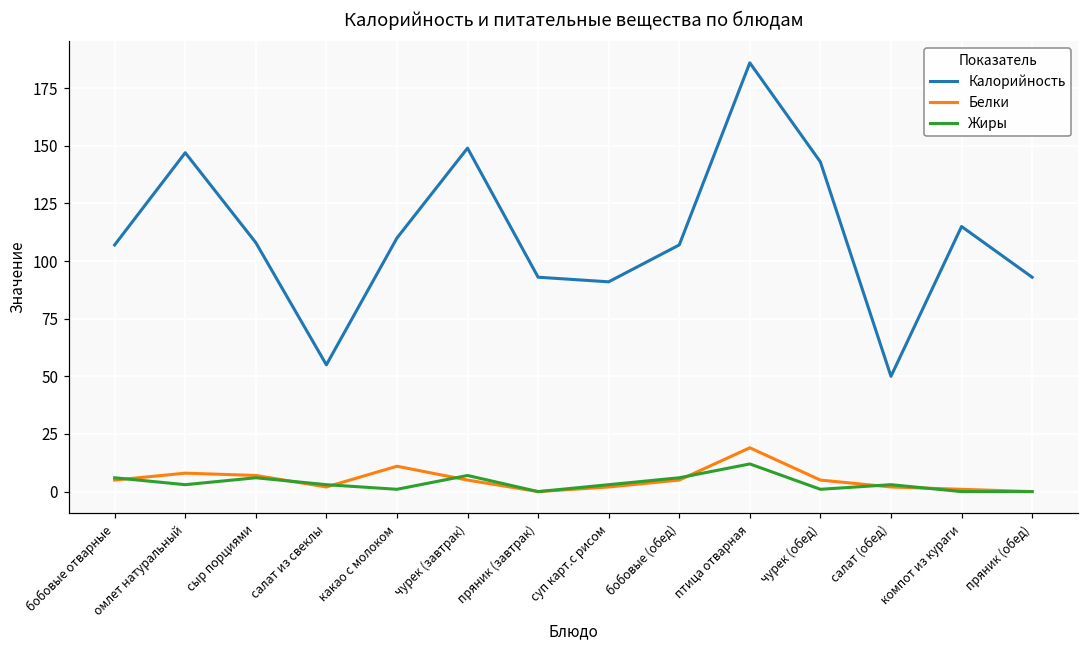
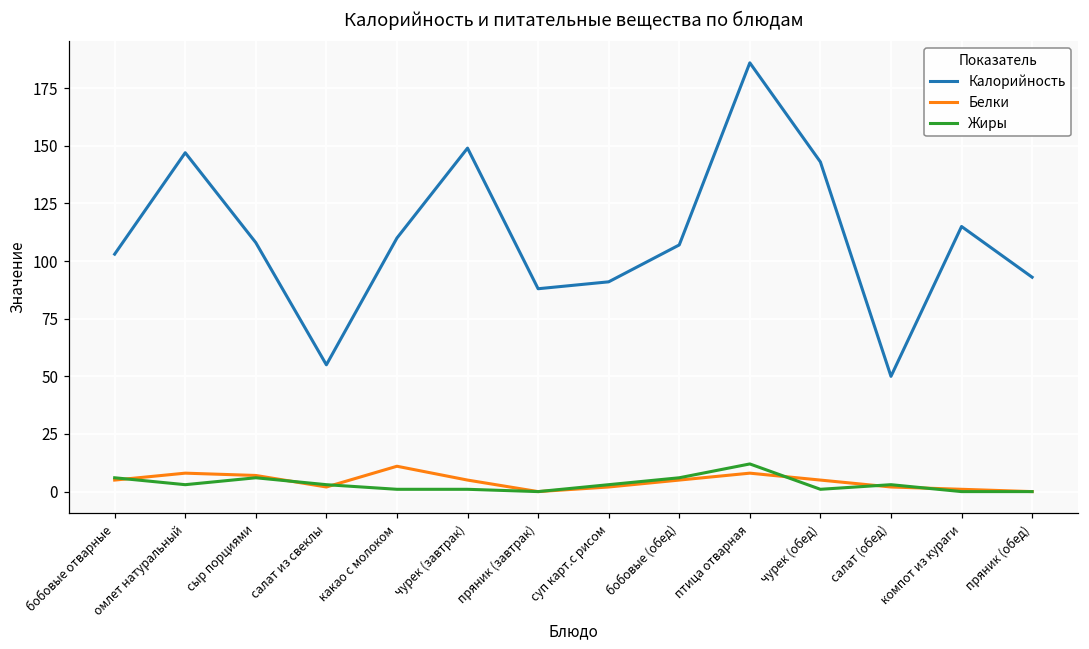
Калорийность, бобовые отварные: 107 -> 103
Жиры, чурек (завтрак): 7 -> 1
Калорийность, пряник (завтрак): 93 -> 88
Белки, птица отварная: 19 -> 8
